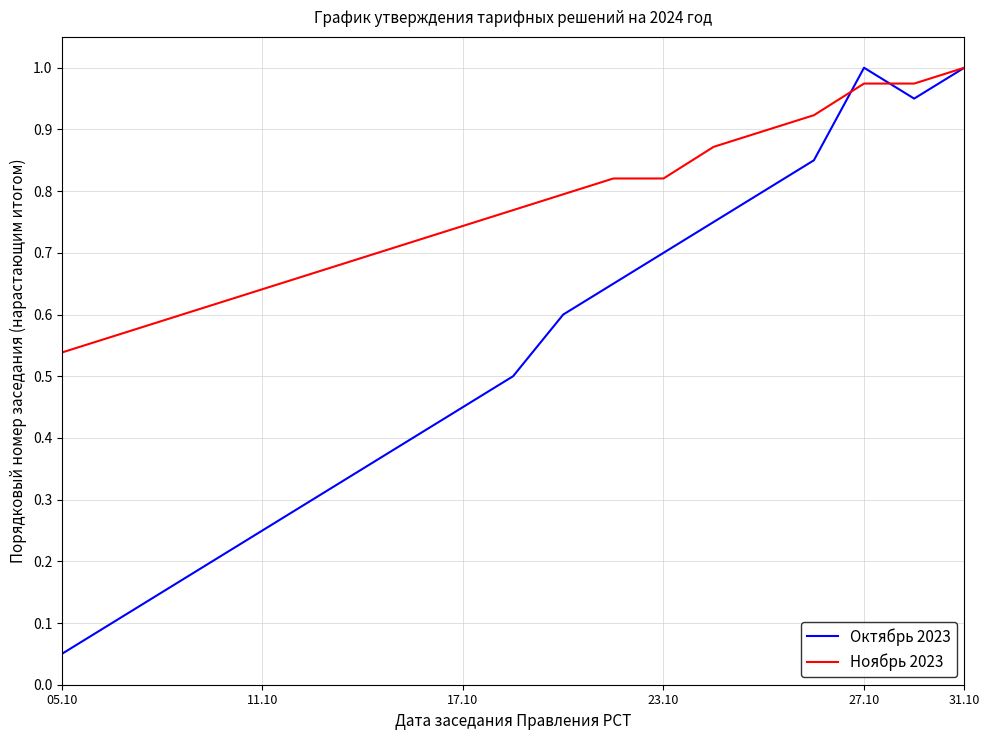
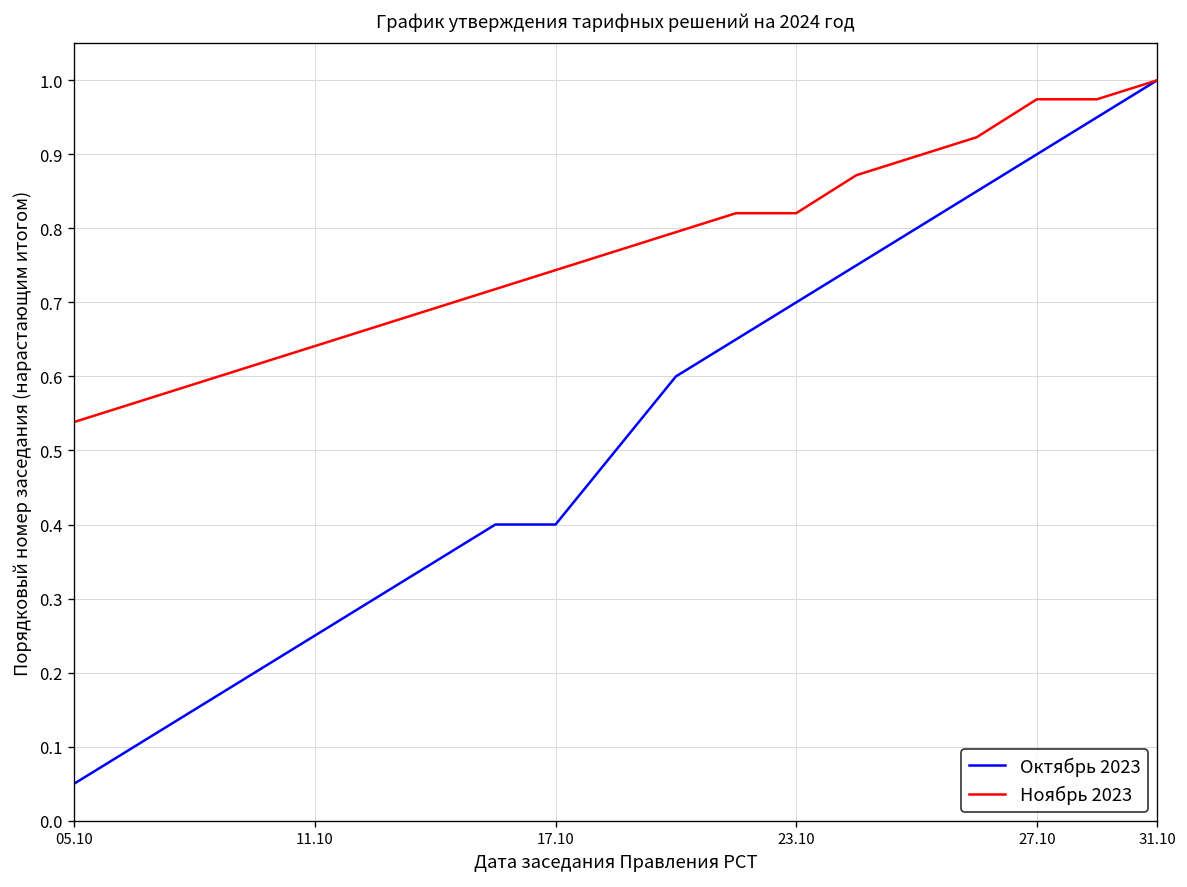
Октябрь 2023, 17.10: 0.45 -> 0.40
Октябрь 2023, 27.10: 1.00 -> 0.90
